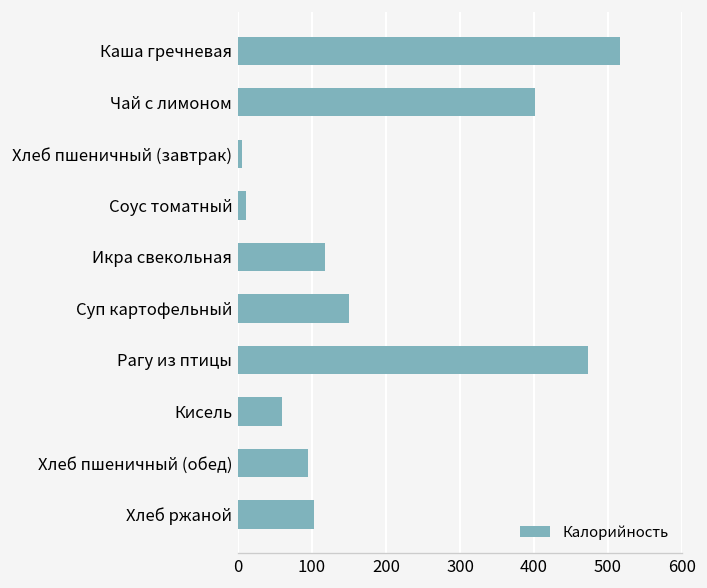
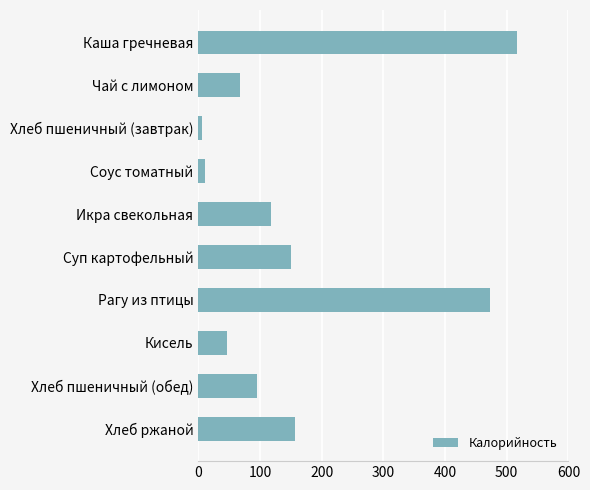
Чай с лимоном: 400 -> 70
Кисель: 60 -> 50
Хлеб ржаной: 100 -> 160
